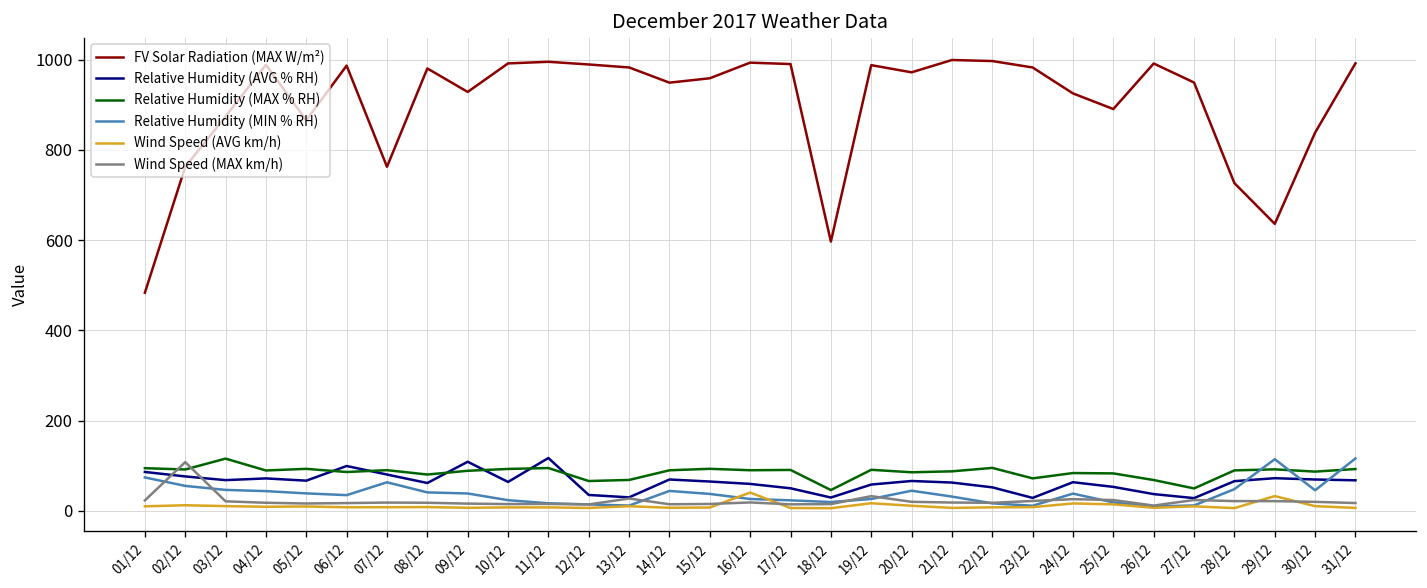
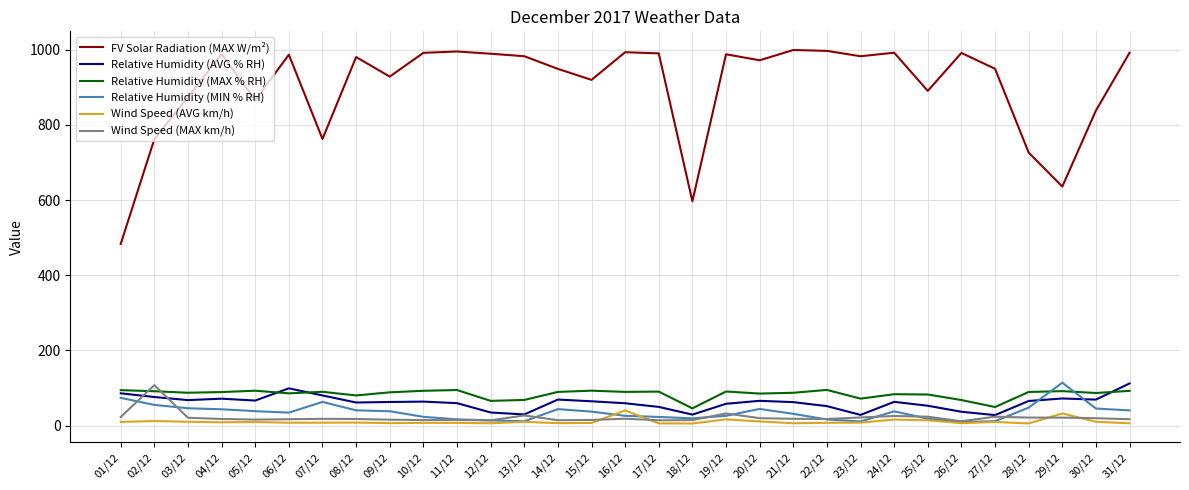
Relative Humidity (MAX % RH), 03/12: 120 -> 90
Relative Humidity (AVG % RH), 09/12: 110 -> 60
Relative Humidity (AVG % RH), 11/12: 120 -> 60
FV Solar Radiation (MAX W/m²), 15/12: 960 -> 920
FV Solar Radiation (MAX W/m²), 24/12: 930 -> 990
Relative Humidity (AVG % RH), 31/12: 70 -> 110
Relative Humidity (MIN % RH), 31/12: 120 -> 40
